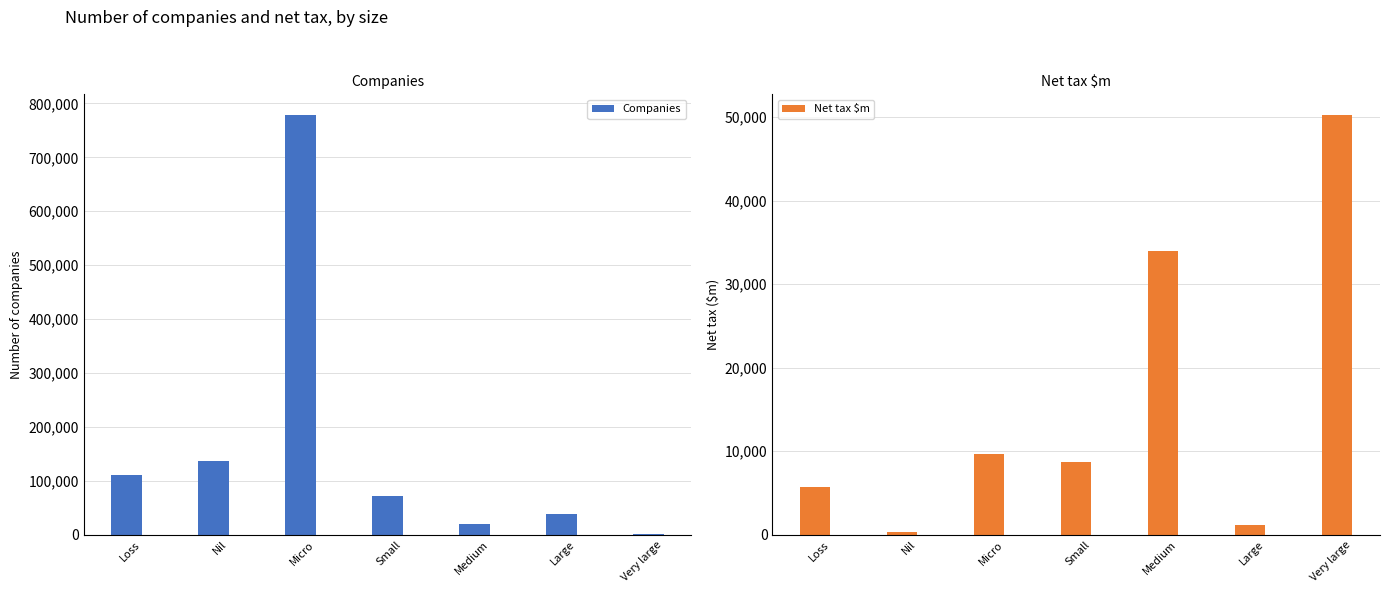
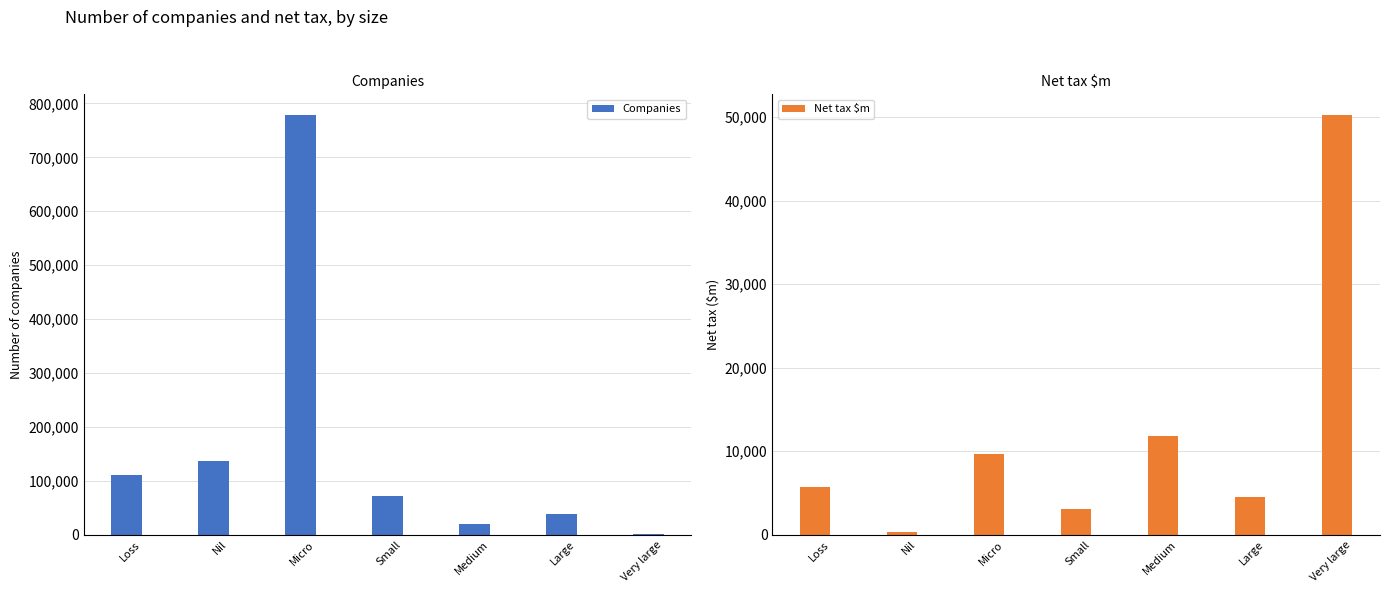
Net tax $m, Small: 9,000 -> 3,000
Net tax $m, Medium: 34,000 -> 12,000
Net tax $m, Large: 1,000 -> 5,000
